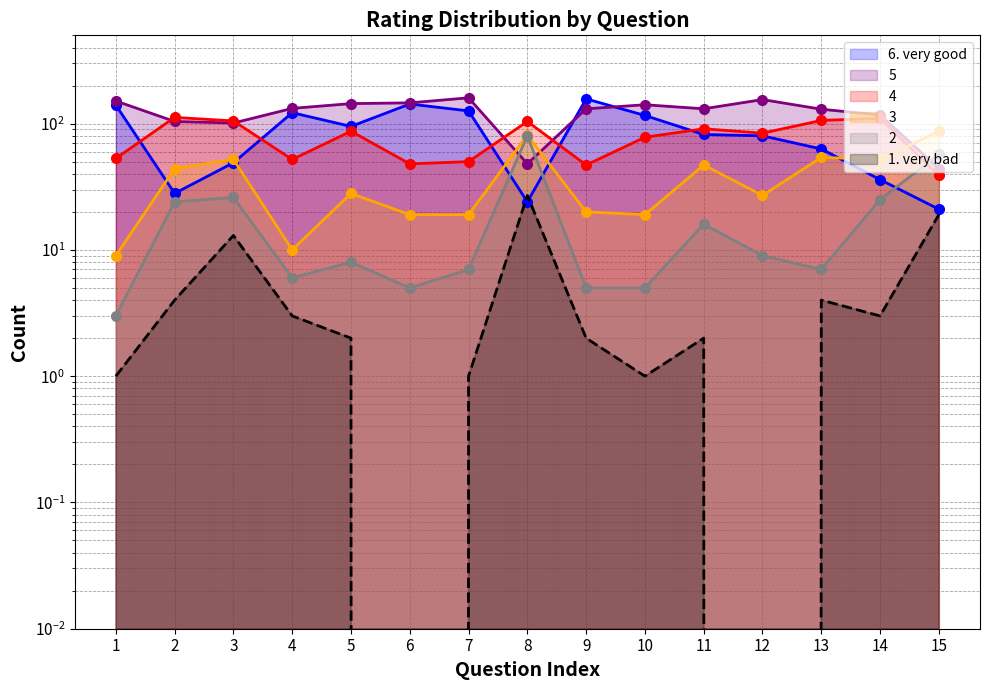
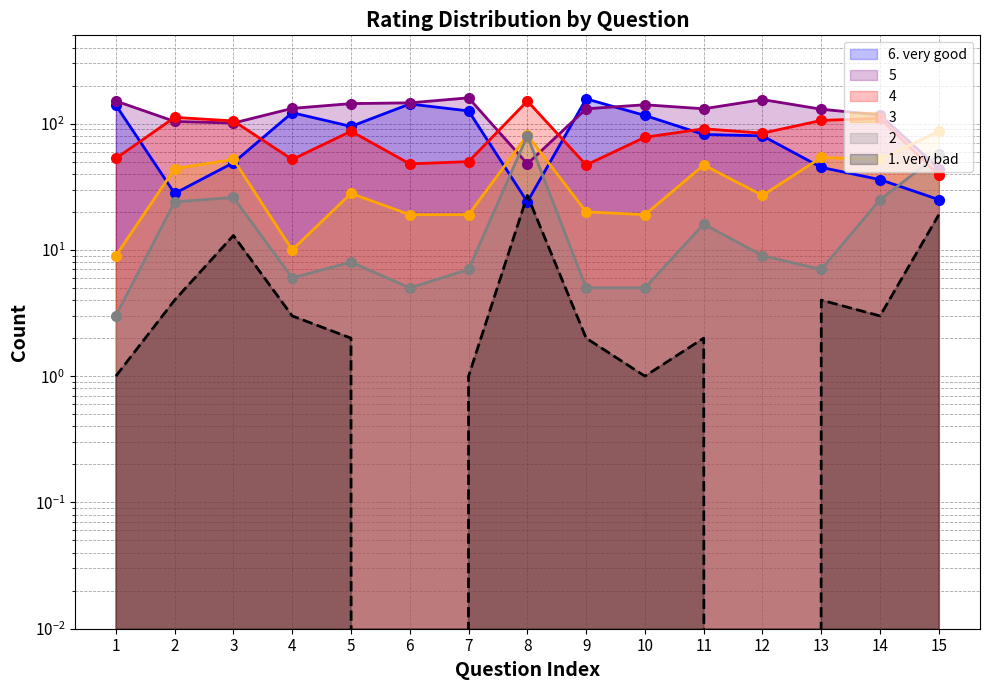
4, 8: 100 -> 150
6. very good, 13: 60 -> 45
6. very good, 15: 21 -> 25
